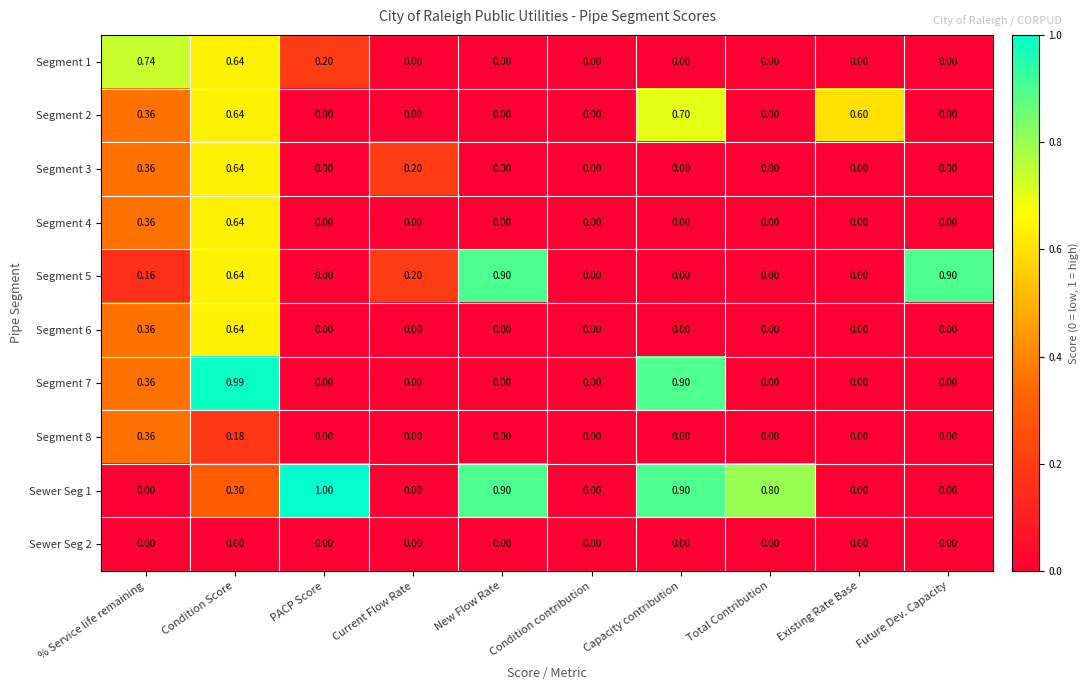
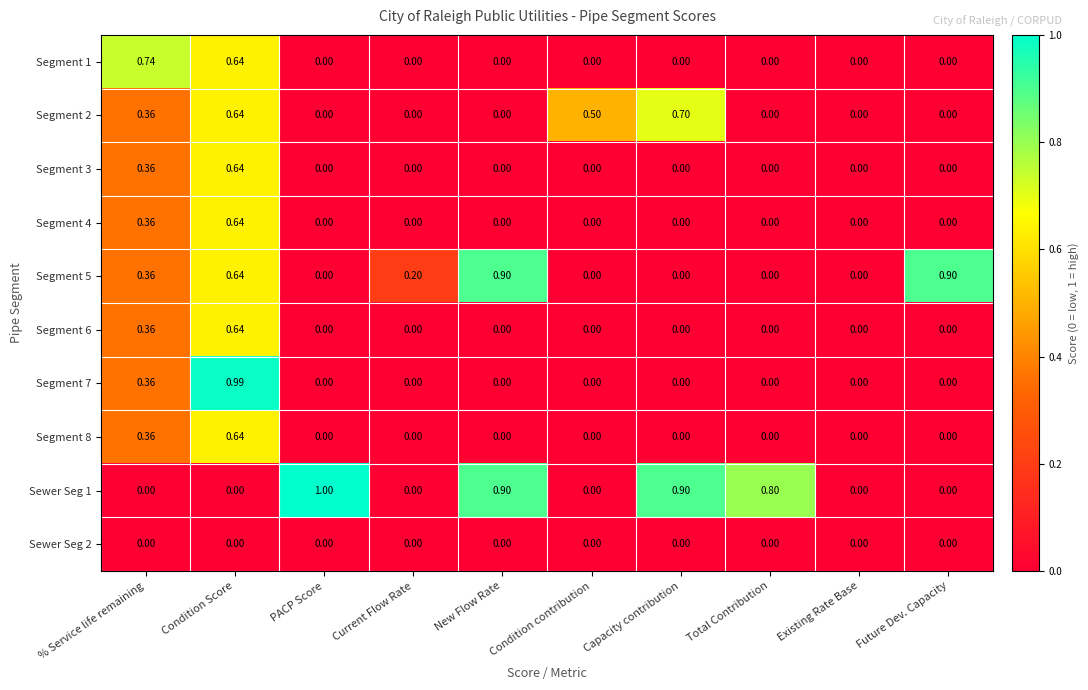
Segment 1, PACP Score: 0.20 -> 0.00
Segment 2, Condition contribution: 0.00 -> 0.50
Segment 2, Existing Rate Base: 0.60 -> 0.00
Segment 3, Current Flow Rate: 0.20 -> 0.00
Segment 5, % Service life remaining: 0.16 -> 0.36
Segment 7, Capacity contribution: 0.90 -> 0.00
Segment 8, Condition Score: 0.18 -> 0.64
Sewer Seg 1, Condition Score: 0.30 -> 0.00
